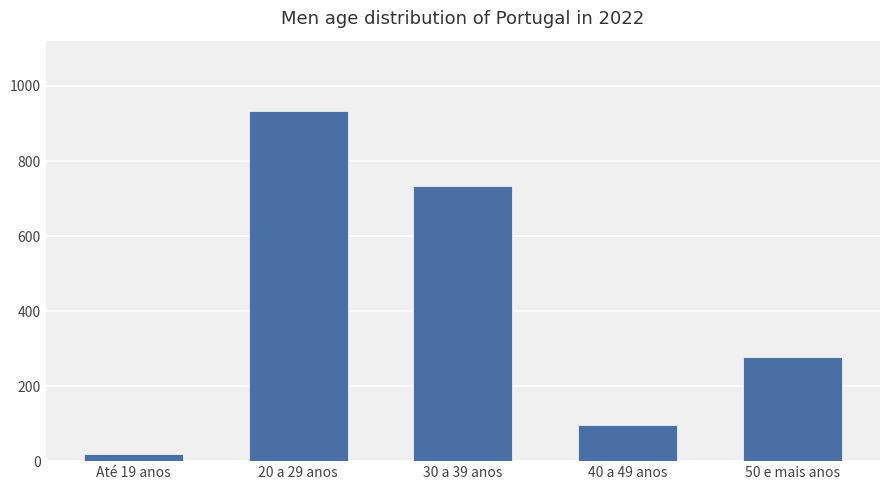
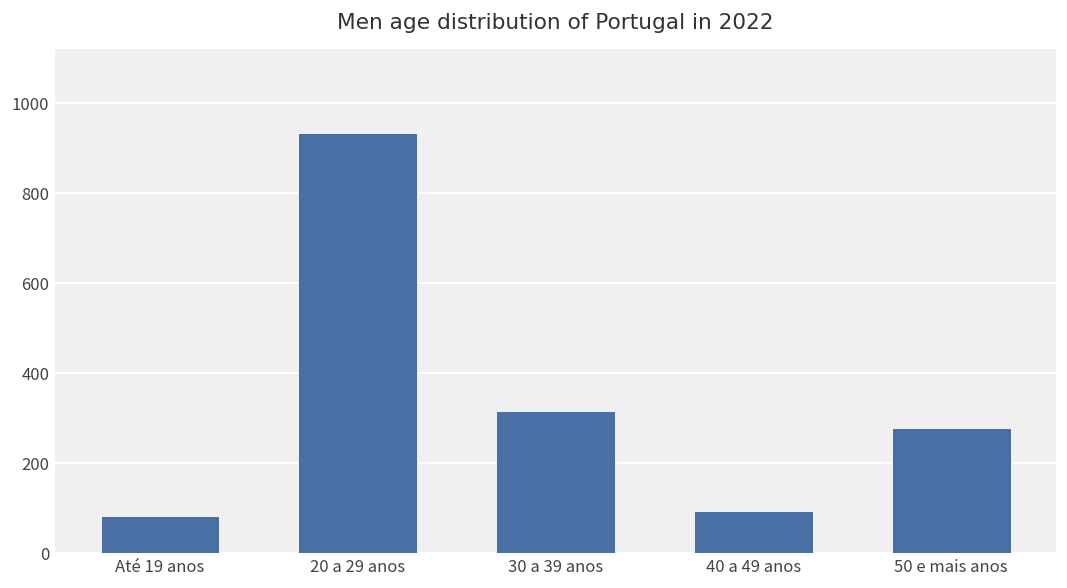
Até 19 anos: 20 -> 80
30 a 39 anos: 730 -> 320
